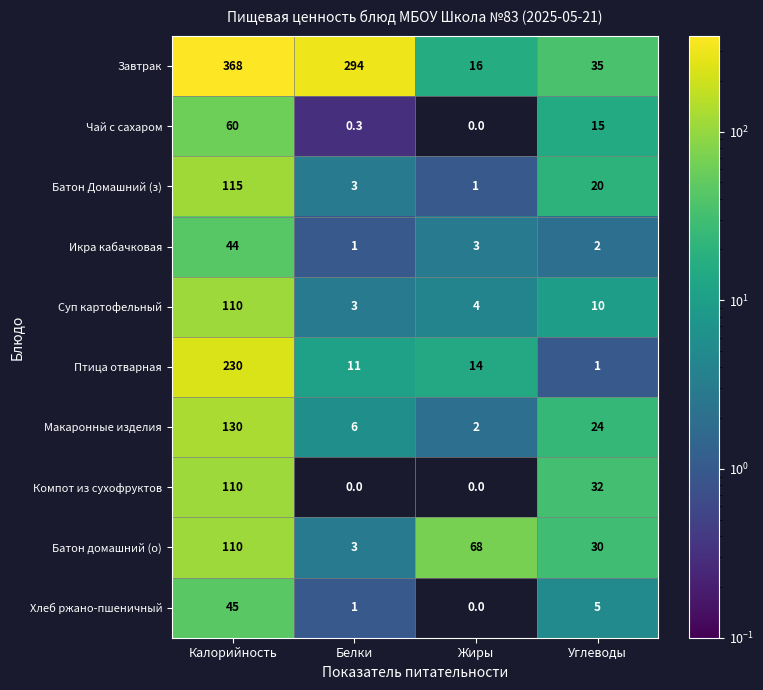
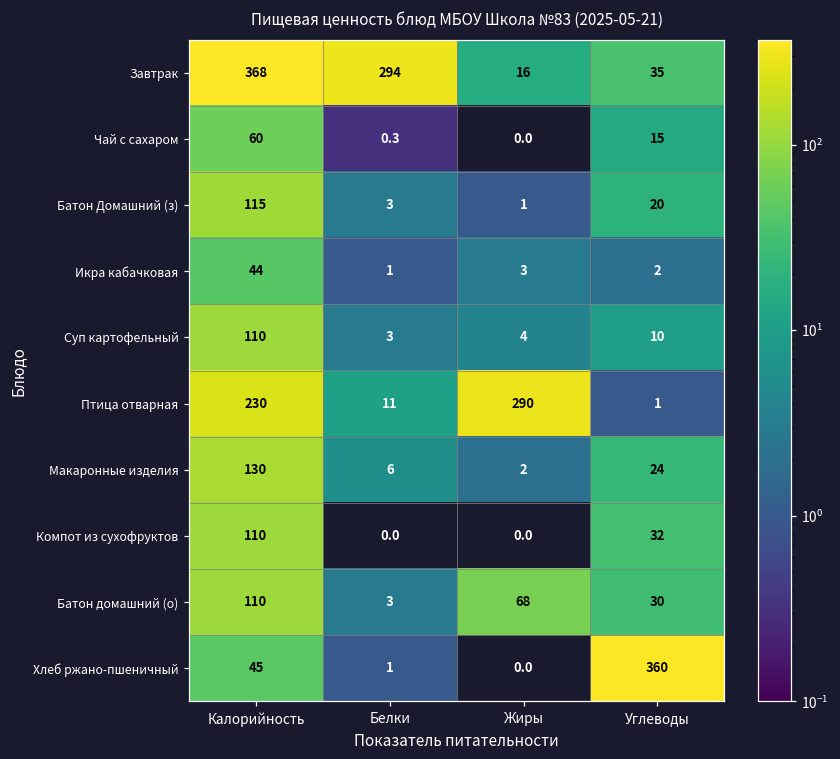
Птица отварная, Жиры: 14 -> 290
Хлеб ржано-пшеничный, Углеводы: 5 -> 360
